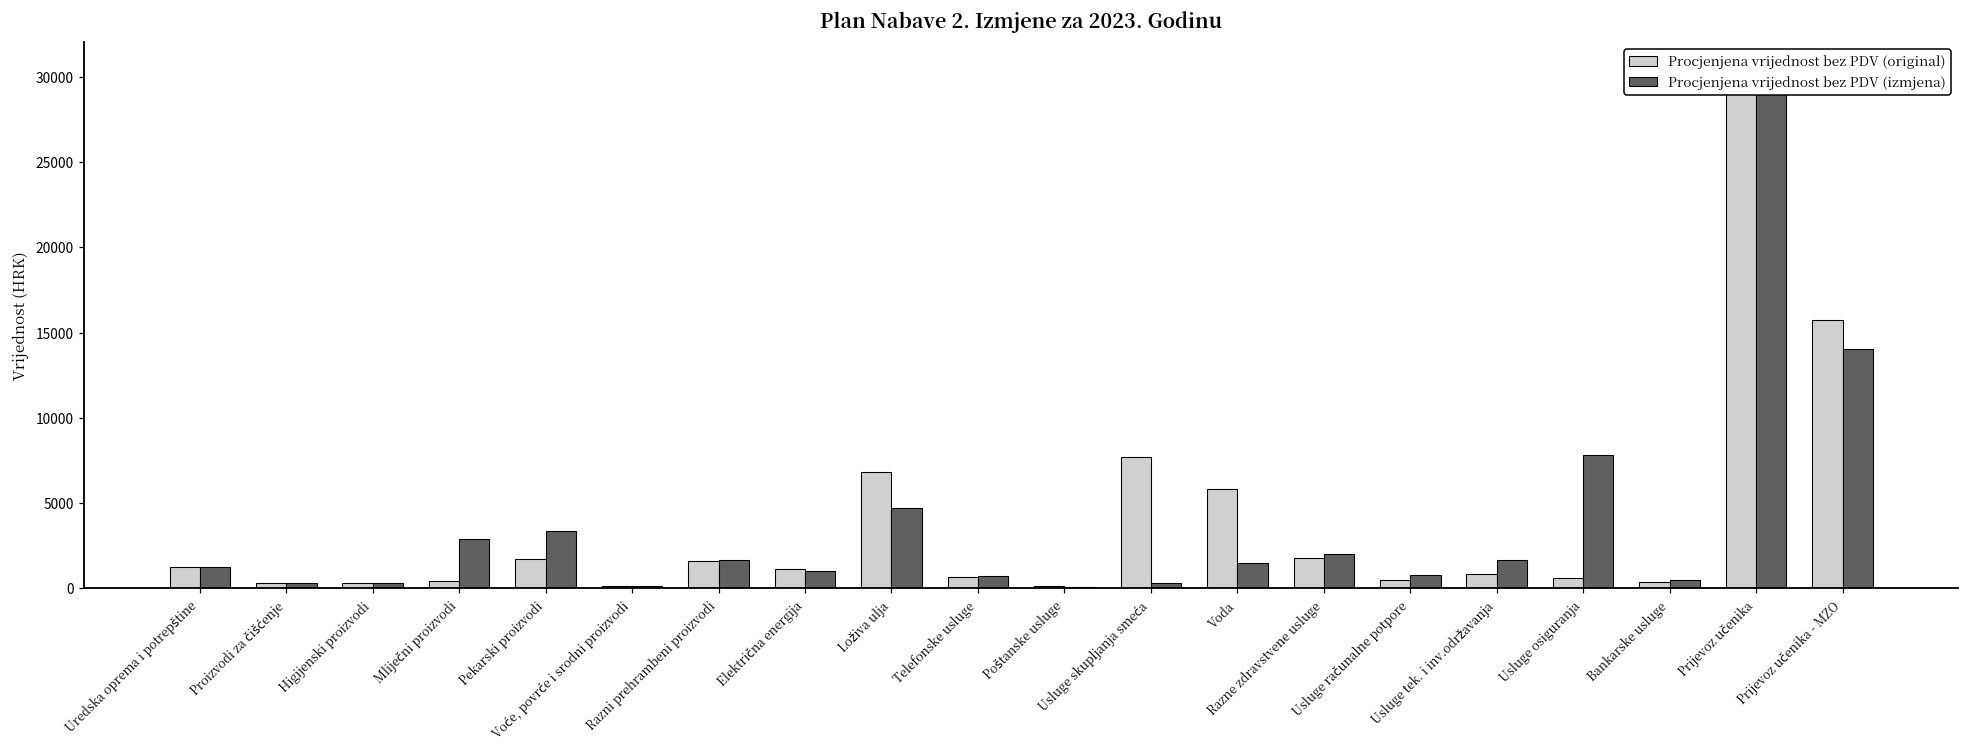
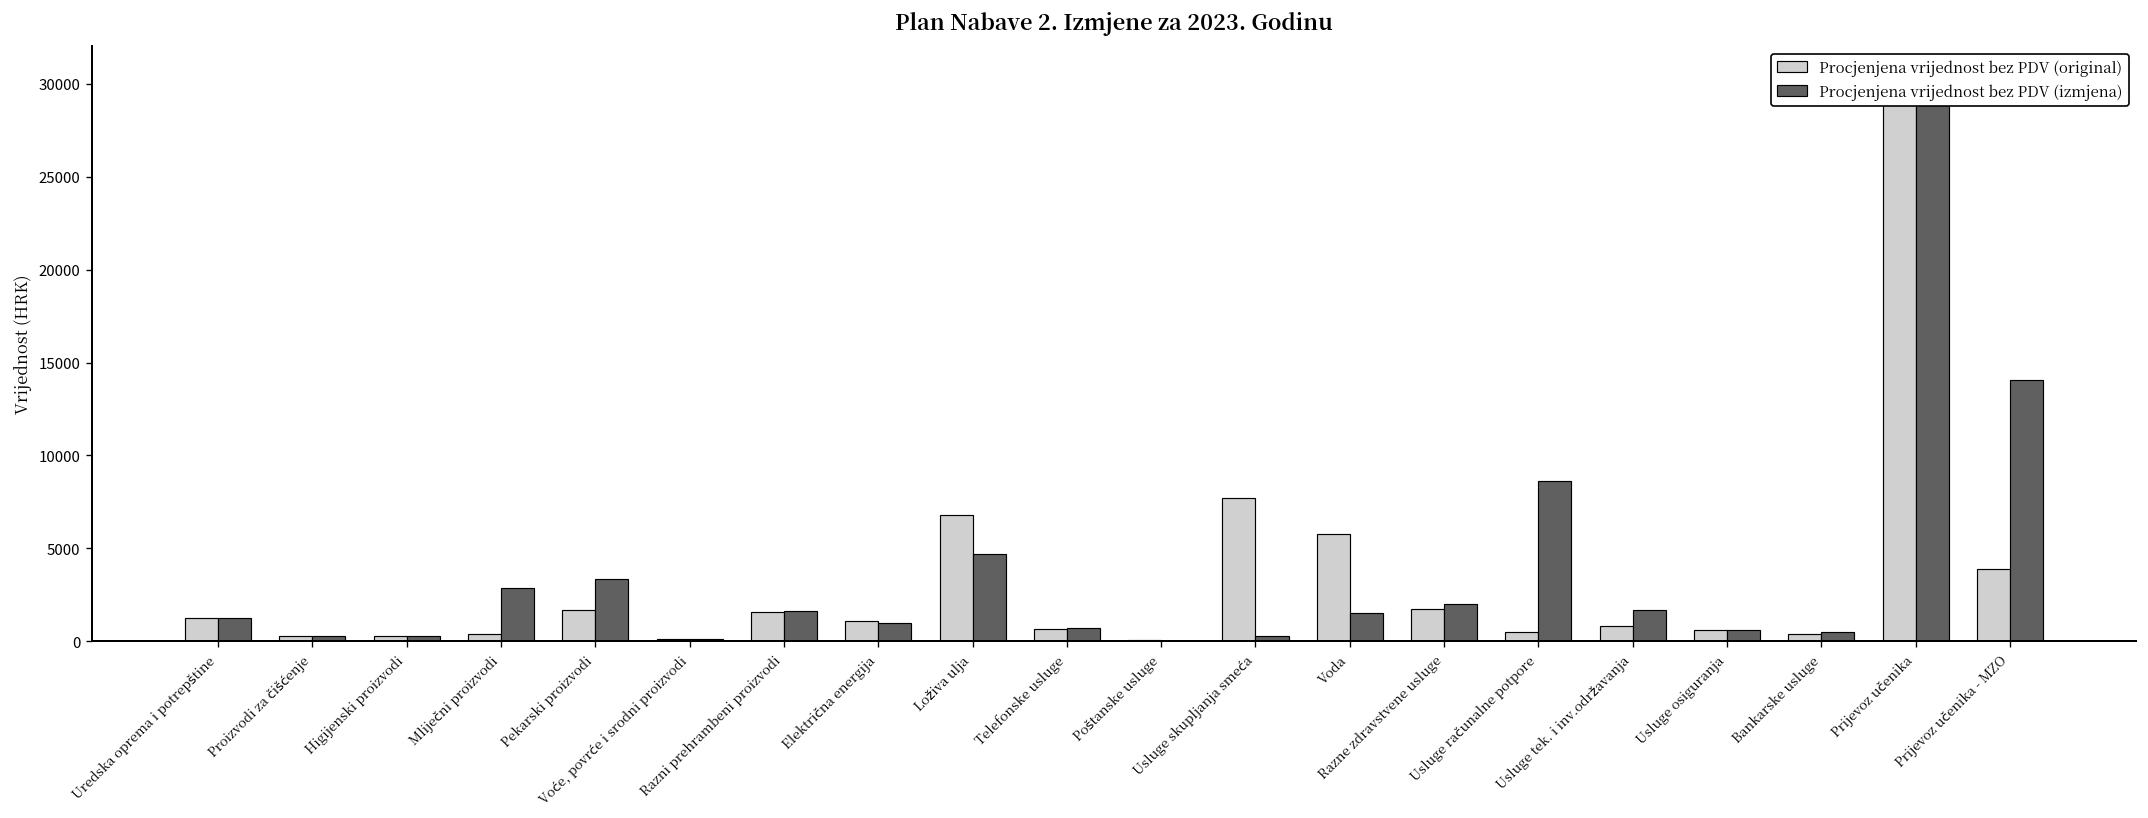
Procjenjena vrijednost bez PDV (izmjena), Usluge računalne potpore: 800 -> 8600
Procjenjena vrijednost bez PDV (izmjena), Usluge osiguranja: 7800 -> 600
Procjenjena vrijednost bez PDV (original), Prijevoz učenika - MZO: 15800 -> 3900
